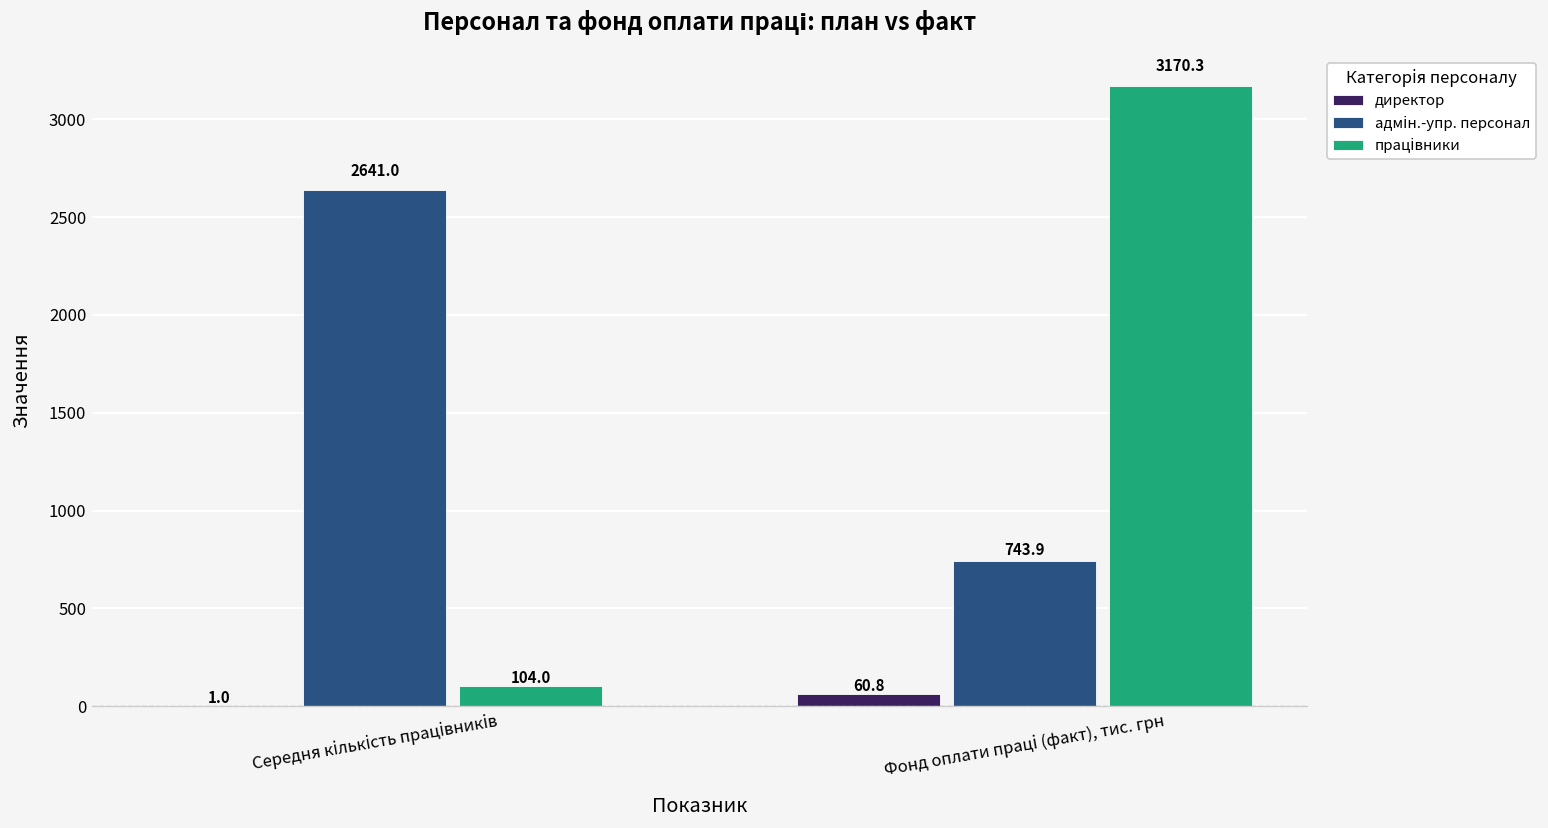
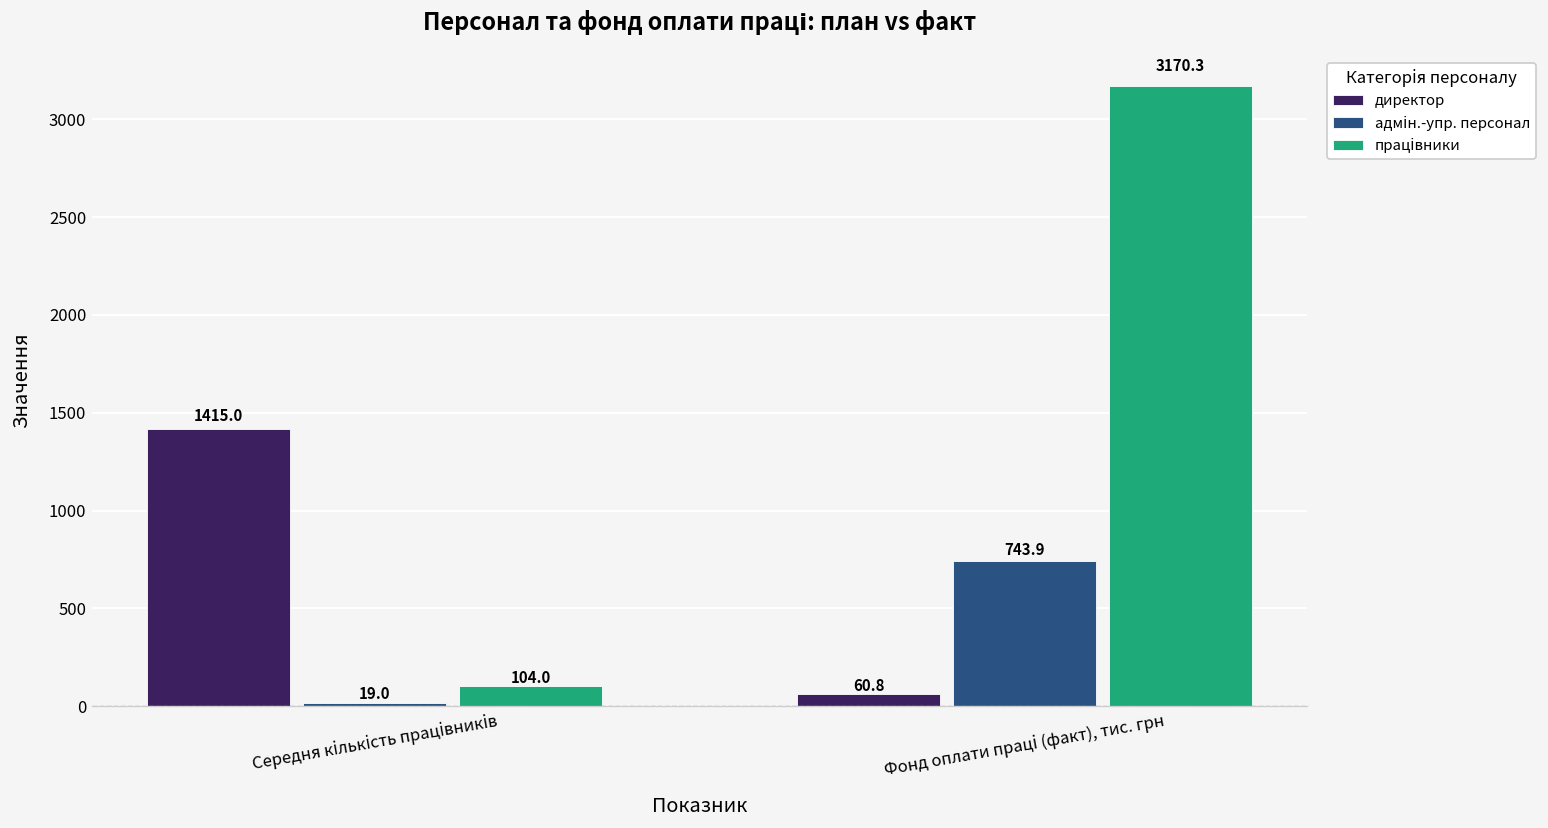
директор, Середня кількість працівників: 1.0 -> 1415.0
адмін.-упр. персонал, Середня кількість працівників: 2641.0 -> 19.0
